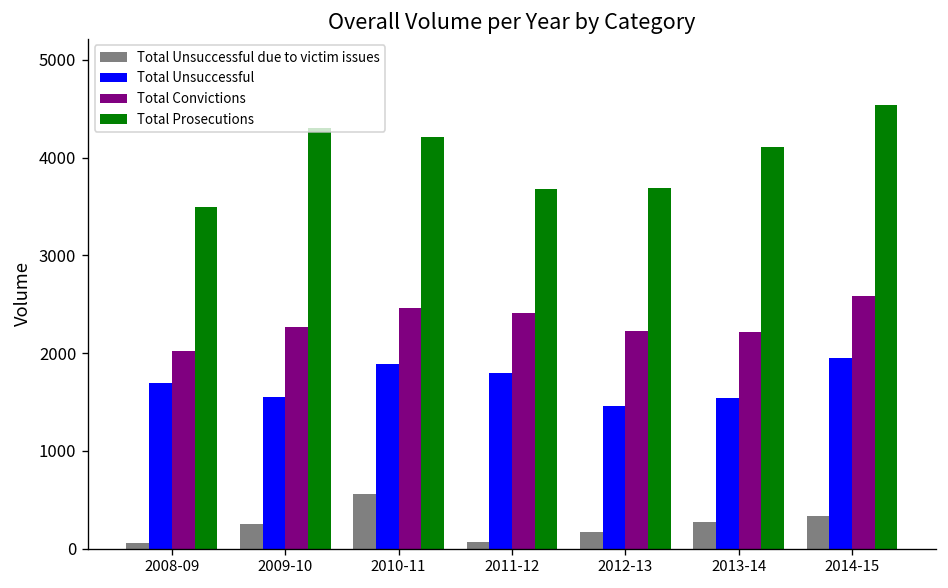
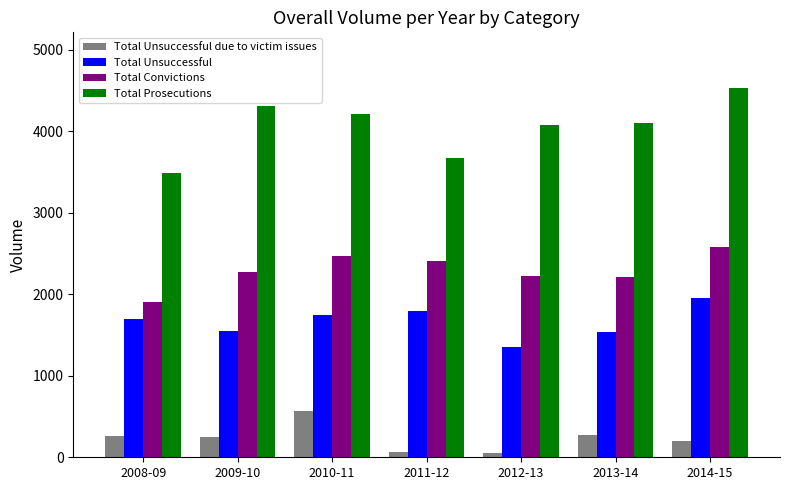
Total Unsuccessful due to victim issues, 2008-09: 100 -> 300
Total Convictions, 2008-09: 2000 -> 1900
Total Unsuccessful, 2010-11: 1900 -> 1700
Total Unsuccessful due to victim issues, 2012-13: 200 -> 100
Total Unsuccessful, 2012-13: 1500 -> 1400
Total Prosecutions, 2012-13: 3700 -> 4100
Total Unsuccessful due to victim issues, 2014-15: 300 -> 200
